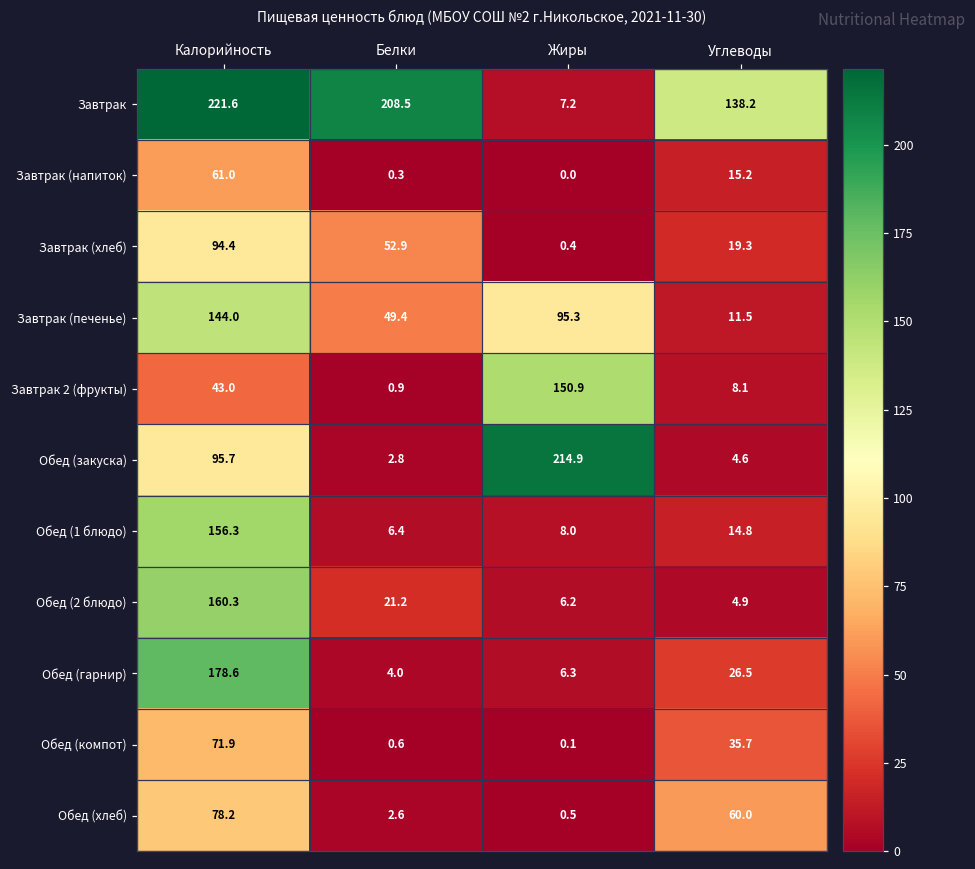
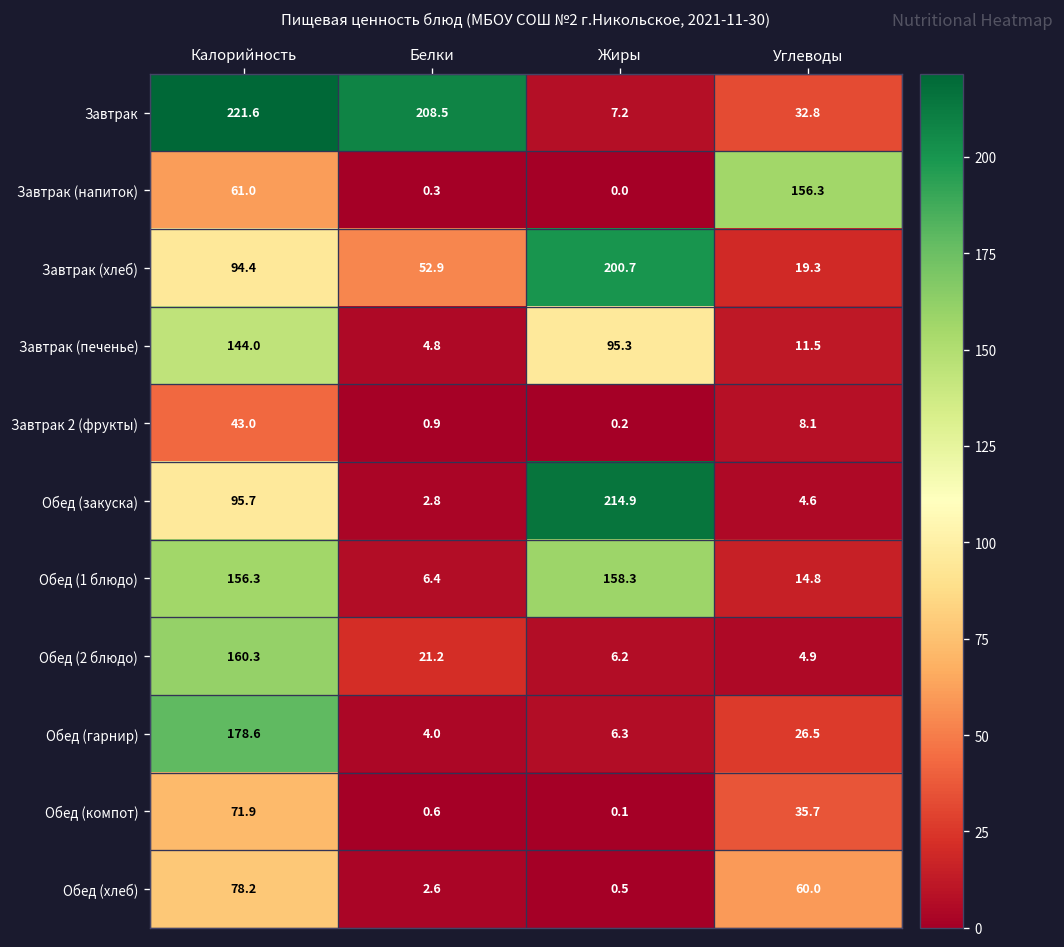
Завтрак, Углеводы: 138.2 -> 32.8
Завтрак (напиток), Углеводы: 15.2 -> 156.3
Завтрак (хлеб), Жиры: 0.4 -> 200.7
Завтрак (печенье), Белки: 49.4 -> 4.8
Завтрак 2 (фрукты), Жиры: 150.9 -> 0.2
Обед (1 блюдо), Жиры: 8.0 -> 158.3
